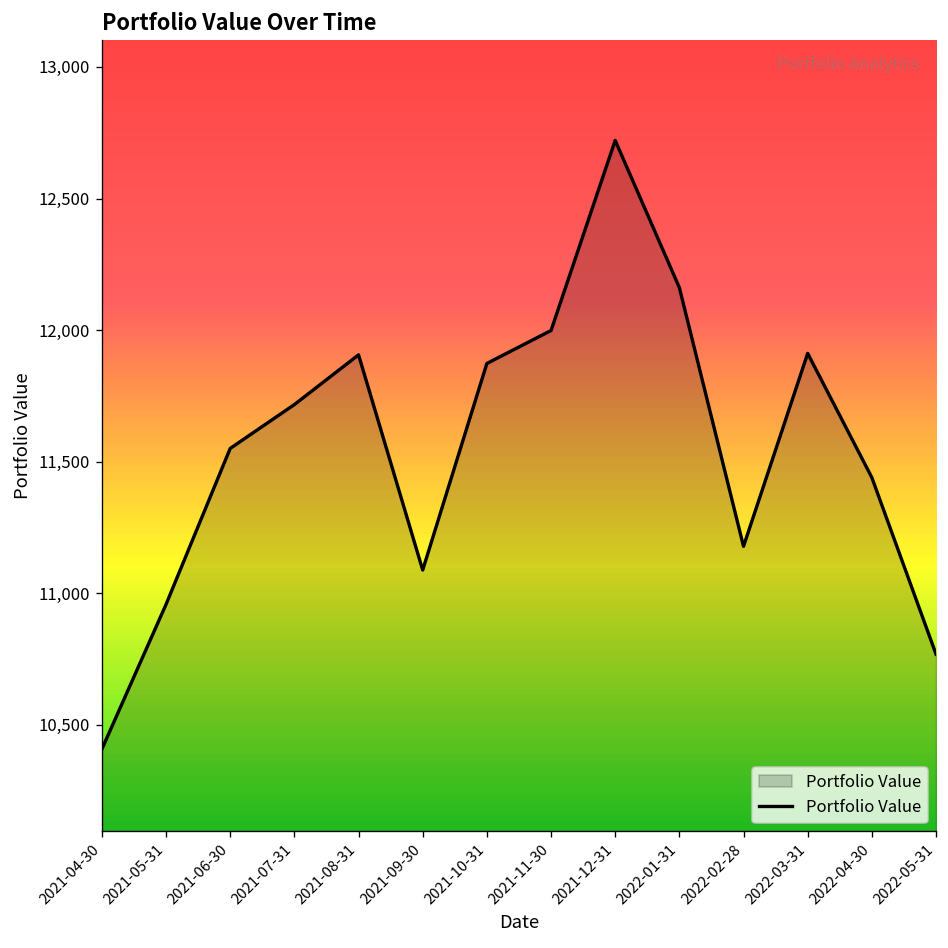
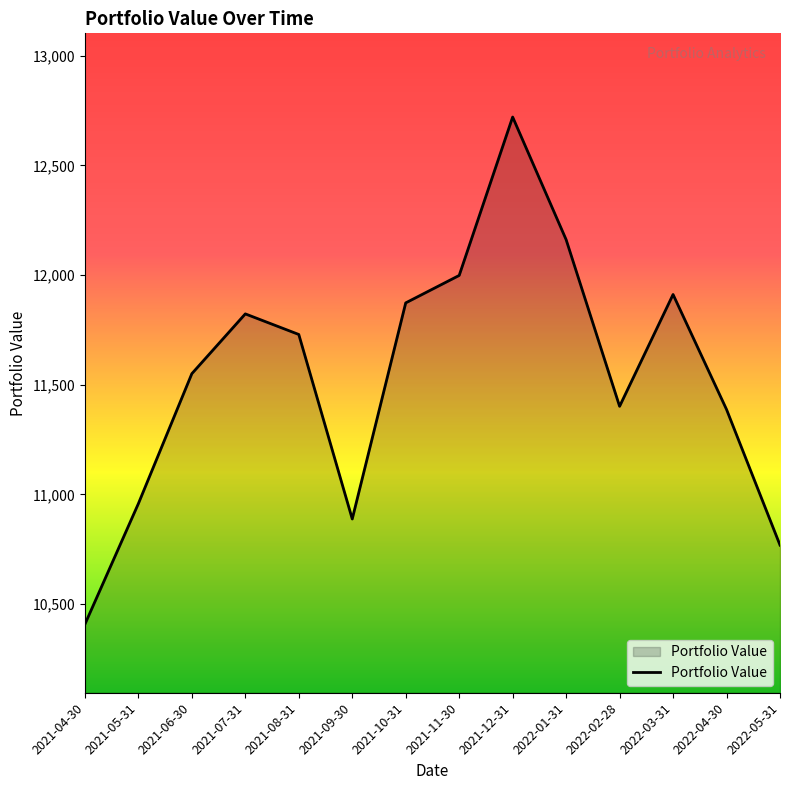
2021-07-31: 11,720 -> 11,820
2021-08-31: 11,910 -> 11,730
2021-09-30: 11,090 -> 10,890
2022-02-28: 11,180 -> 11,400
2022-04-30: 11,440 -> 11,390
